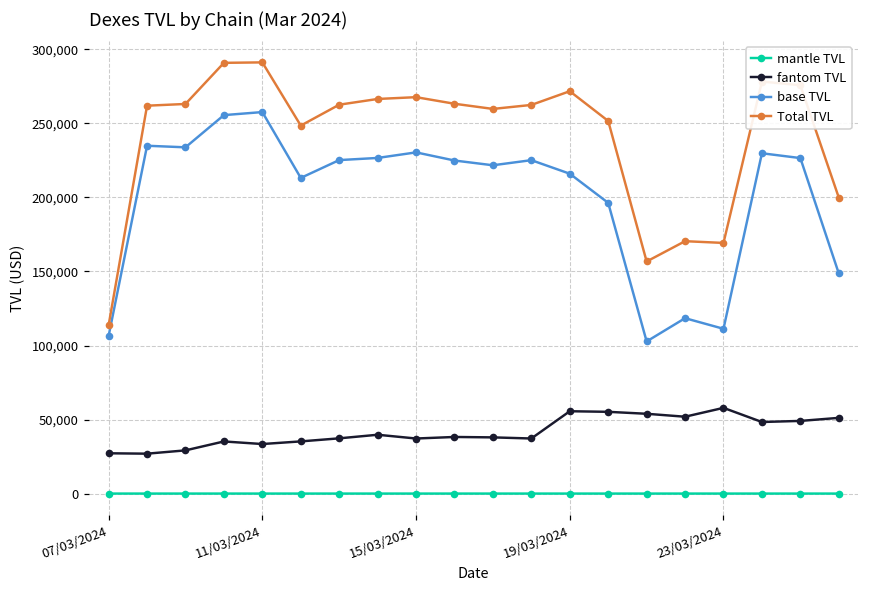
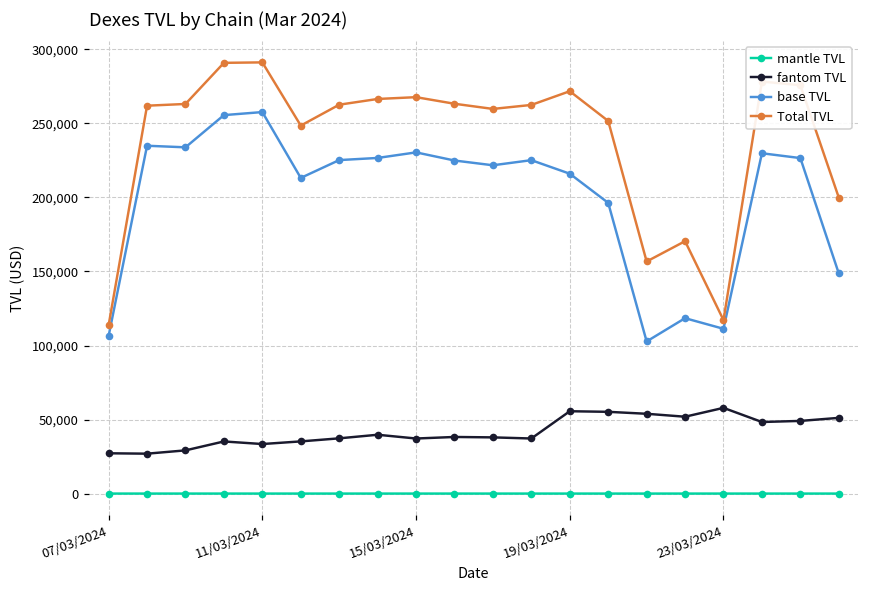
Total TVL, 23/03/2024: 169,000 -> 117,000
